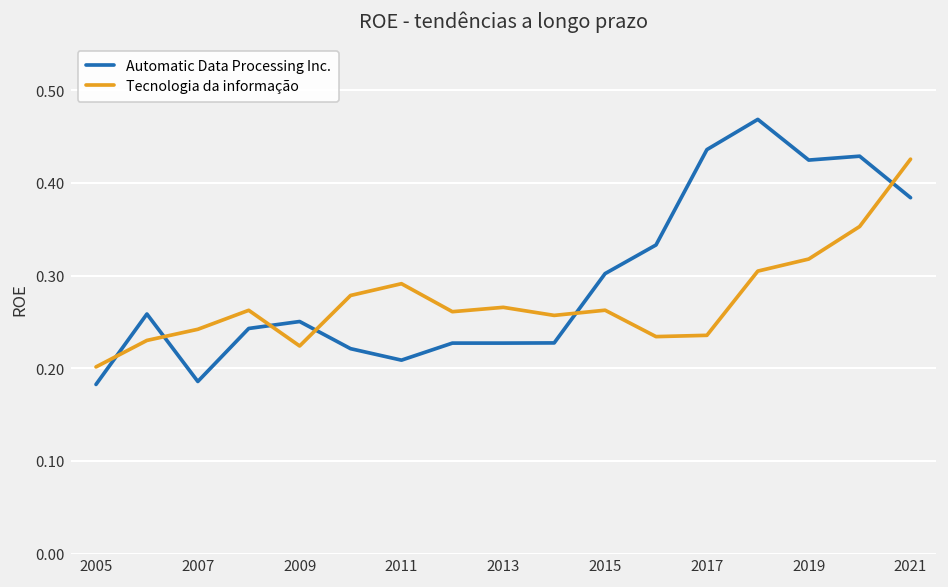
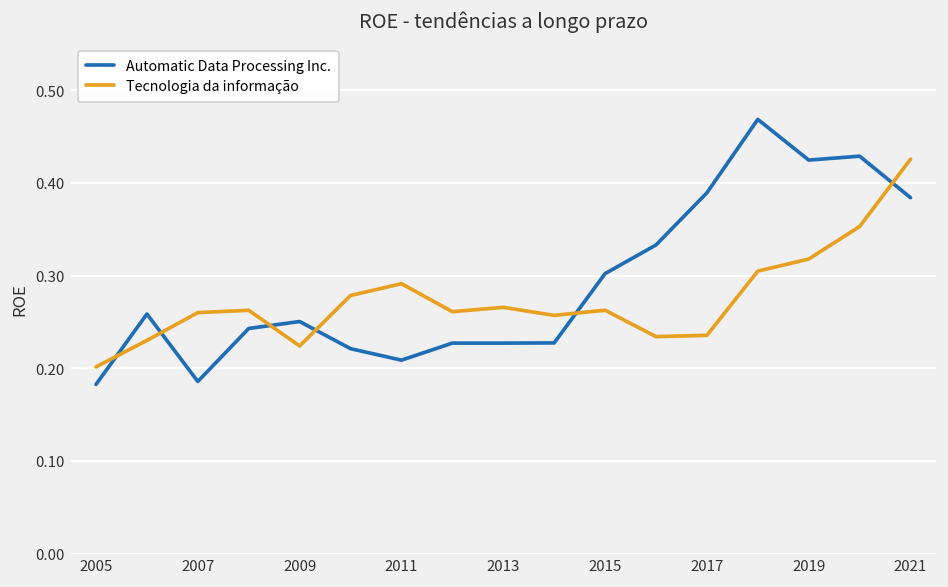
Tecnologia da informação, 2007: 0.24 -> 0.26
Automatic Data Processing Inc., 2017: 0.44 -> 0.39
